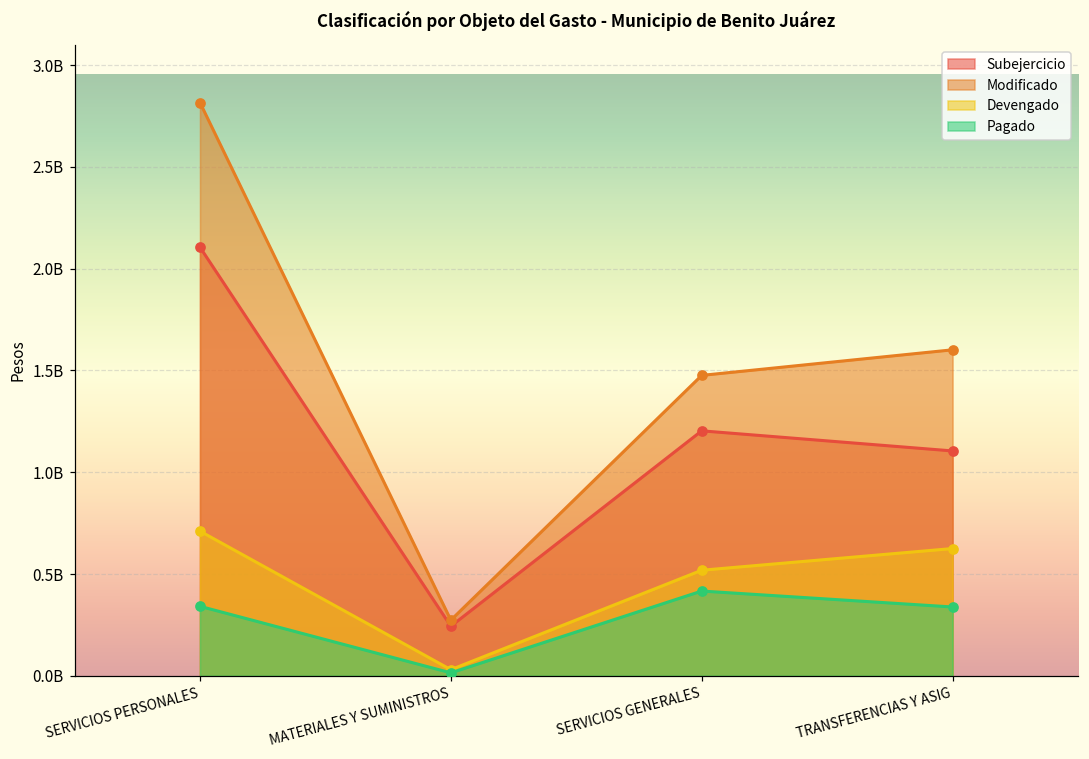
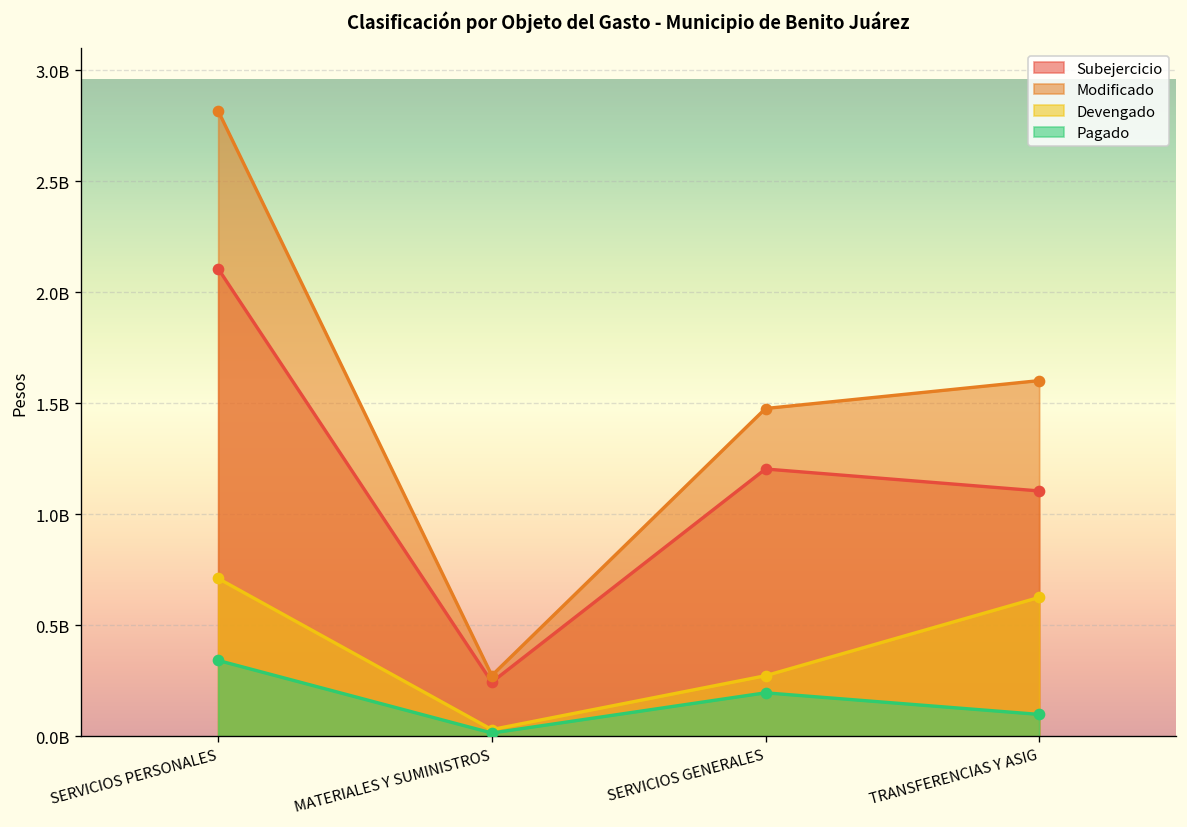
Devengado, SERVICIOS GENERALES: 520000000 -> 270000000
Pagado, SERVICIOS GENERALES: 420000000 -> 200000000
Pagado, TRANSFERENCIAS Y ASIG: 340000000 -> 100000000
